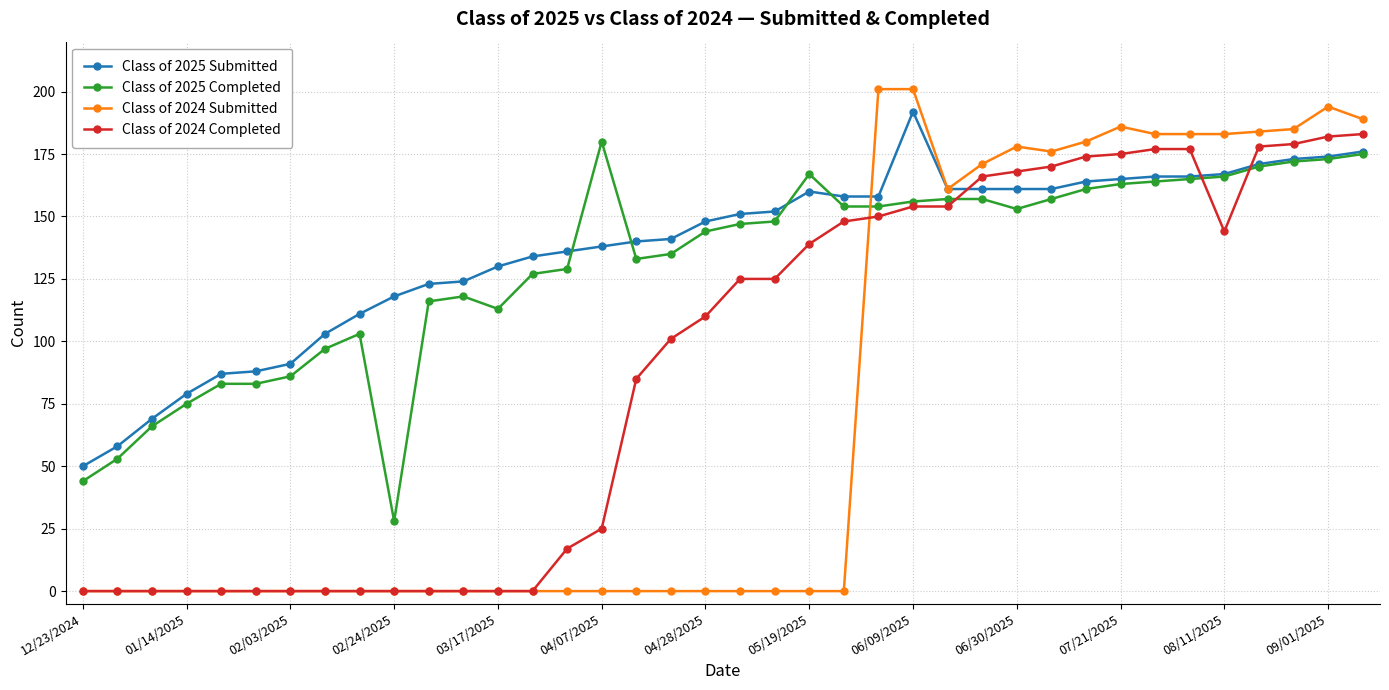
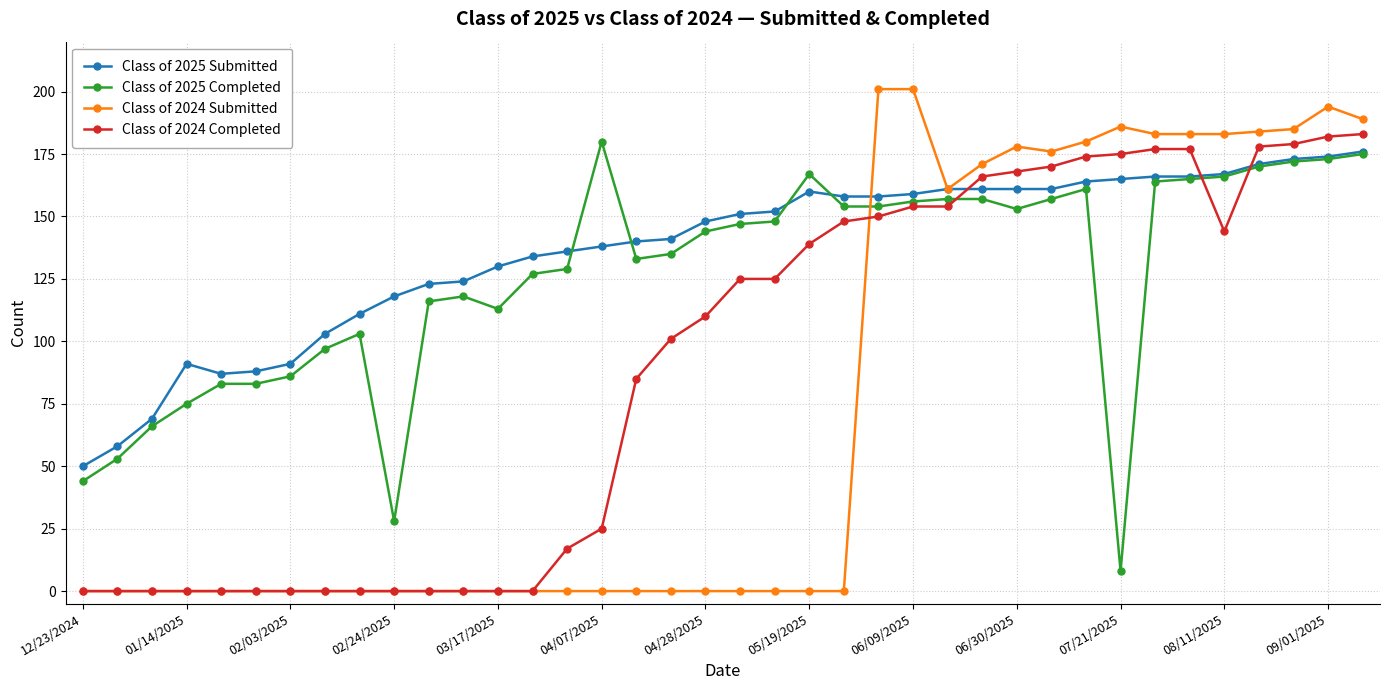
Class of 2025 Submitted, 01/14/2025: 79 -> 91
Class of 2025 Submitted, 06/09/2025: 192 -> 159
Class of 2025 Completed, 07/21/2025: 163 -> 8
